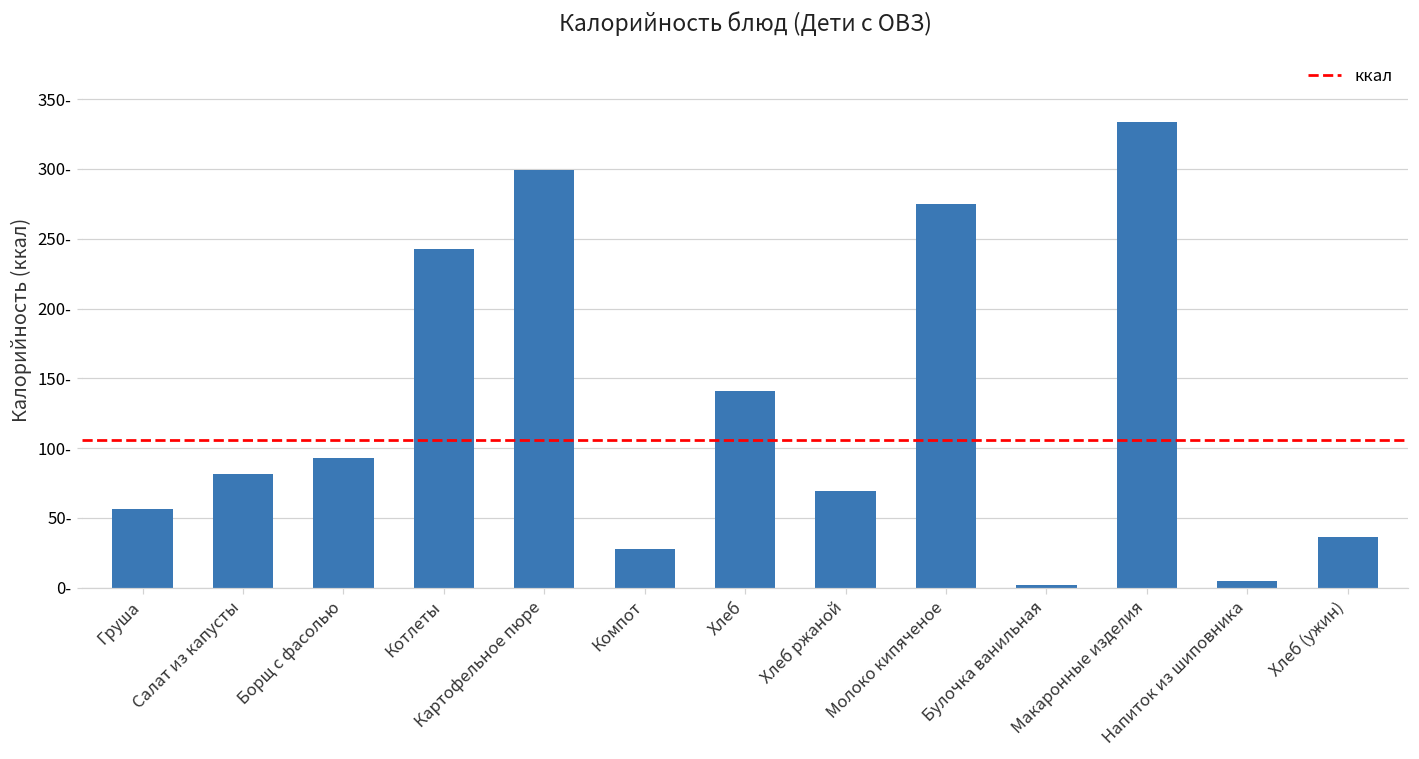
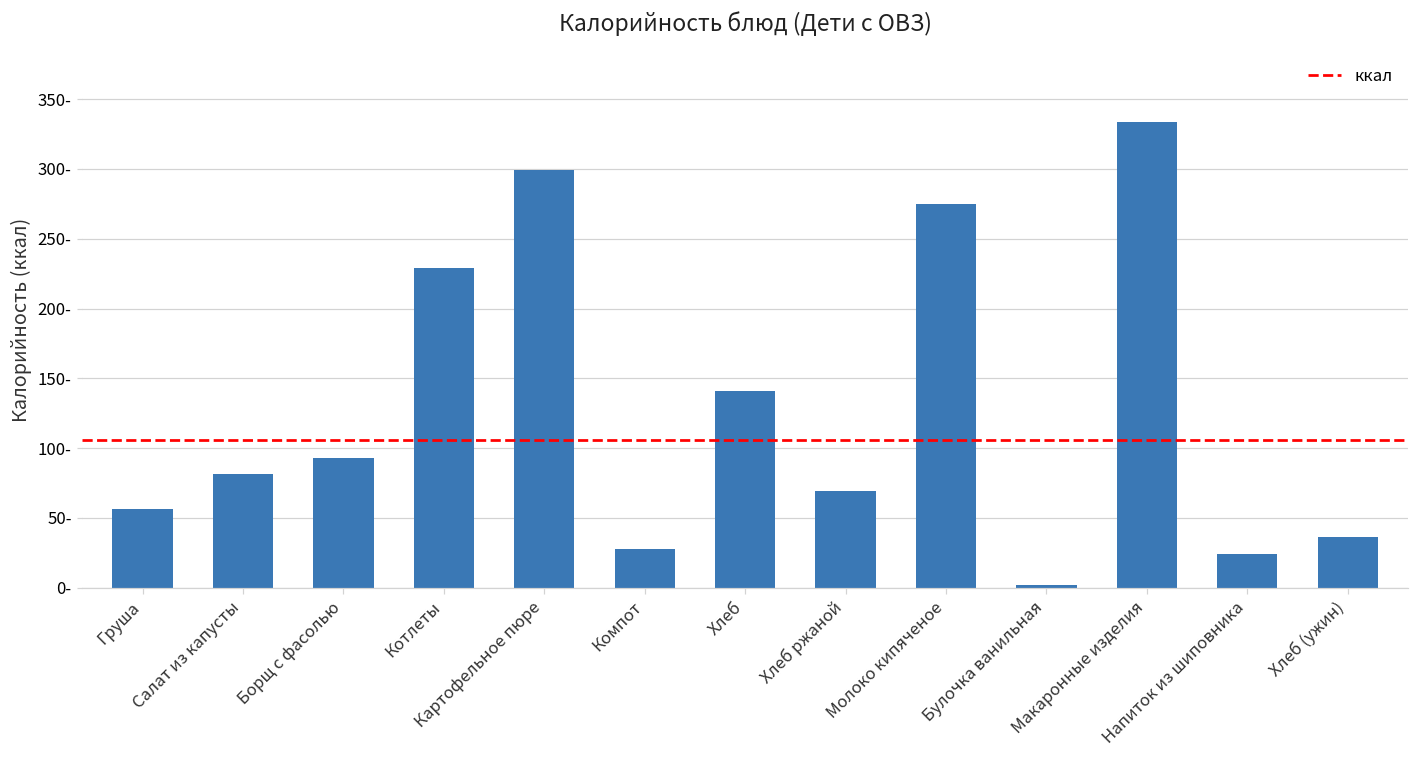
Котлеты: 243- -> 229-
Напиток из шиповника: 5- -> 25-
